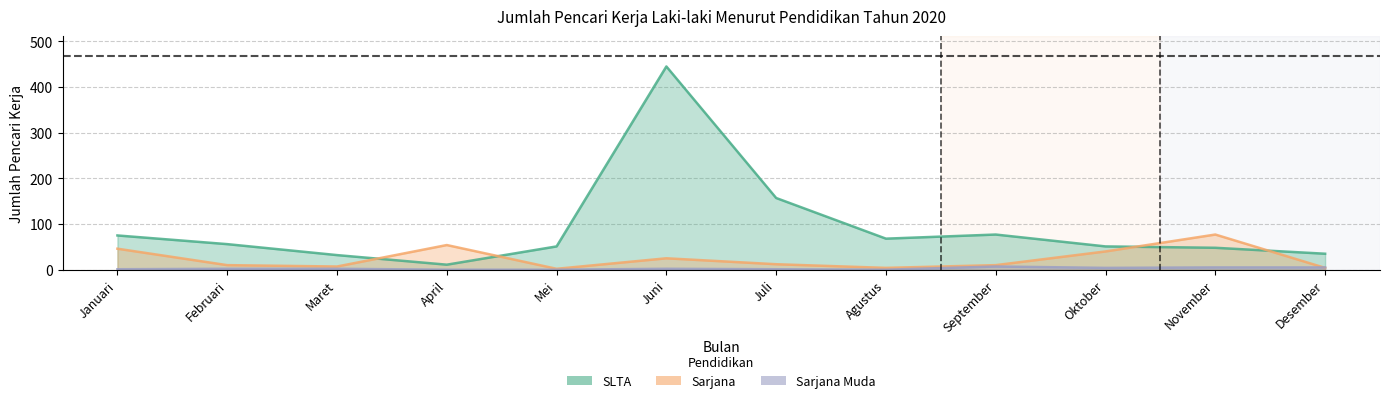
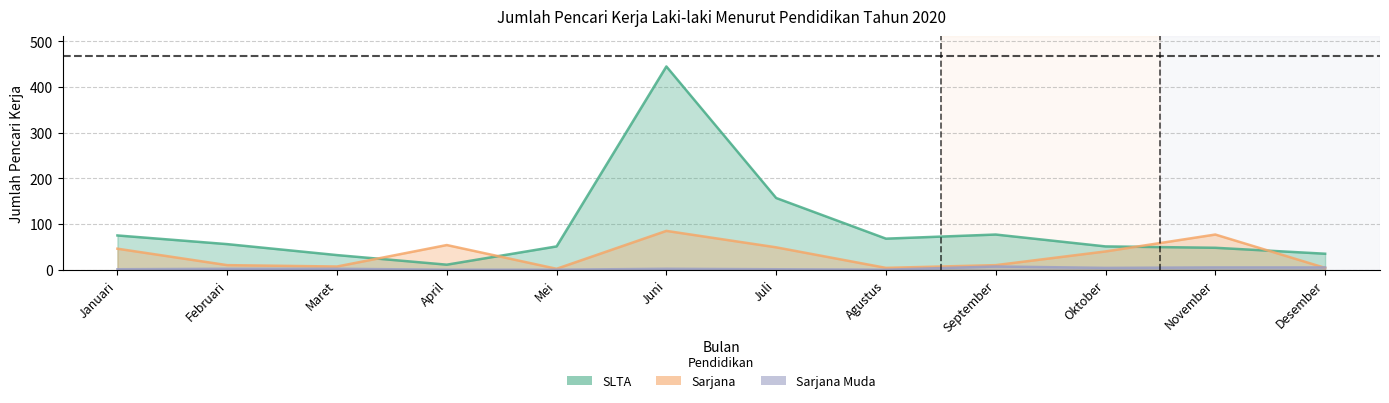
Sarjana, Juni: 30 -> 90
Sarjana, Juli: 10 -> 50
